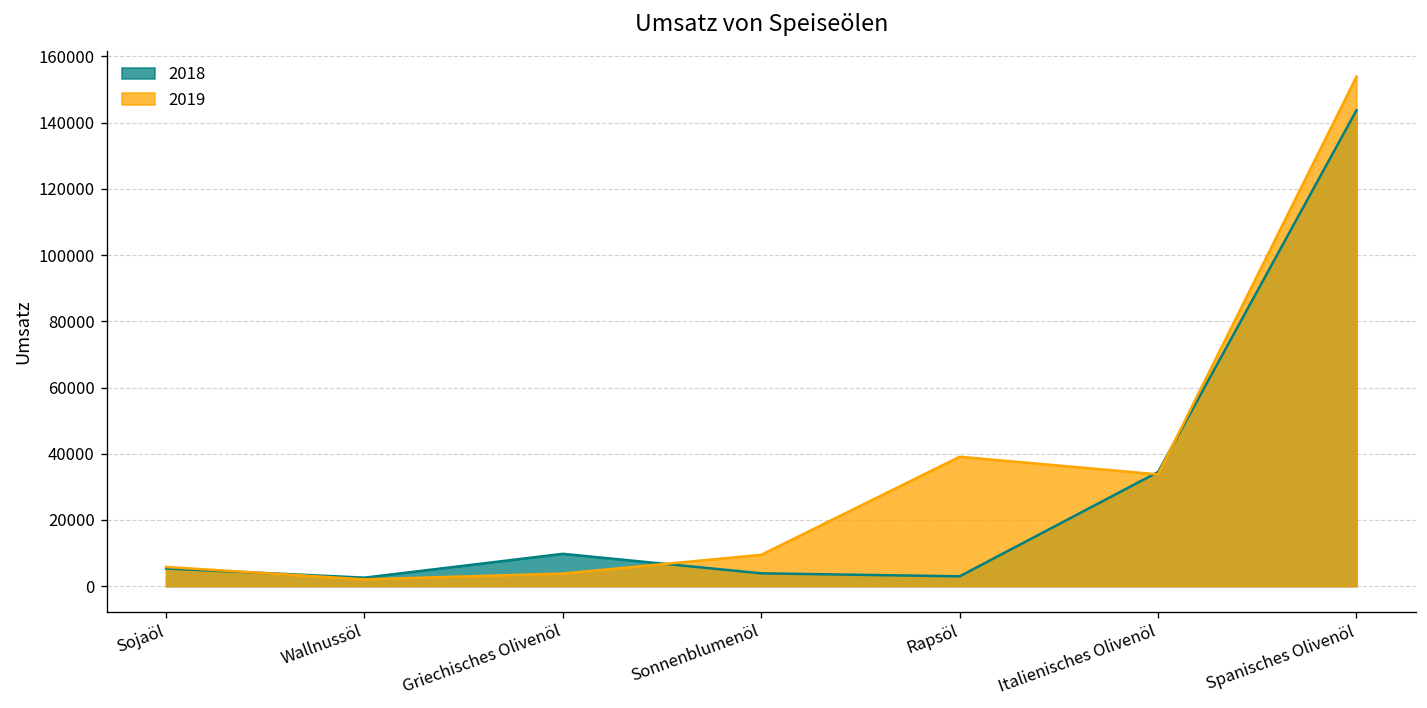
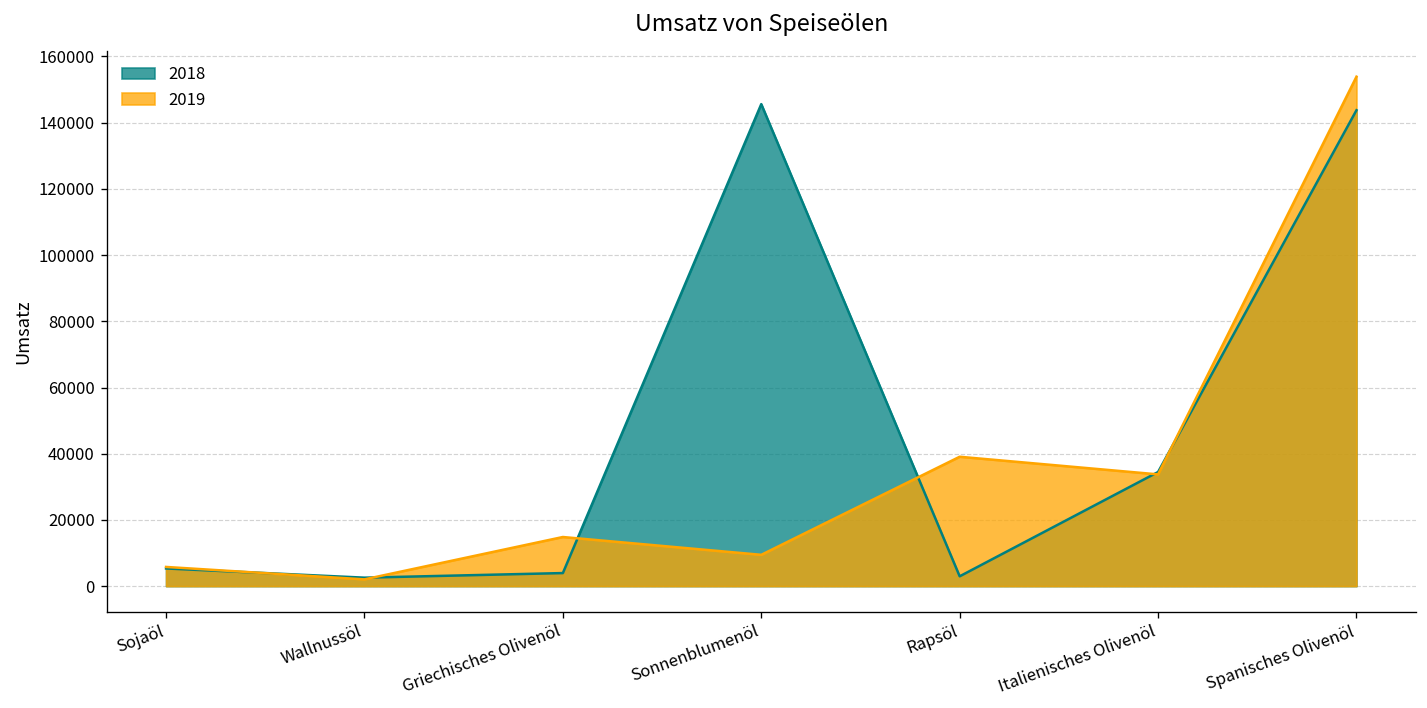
2018, Griechisches Olivenöl: 10000 -> 4000
2019, Griechisches Olivenöl: 4000 -> 15000
2018, Sonnenblumenöl: 4000 -> 146000
